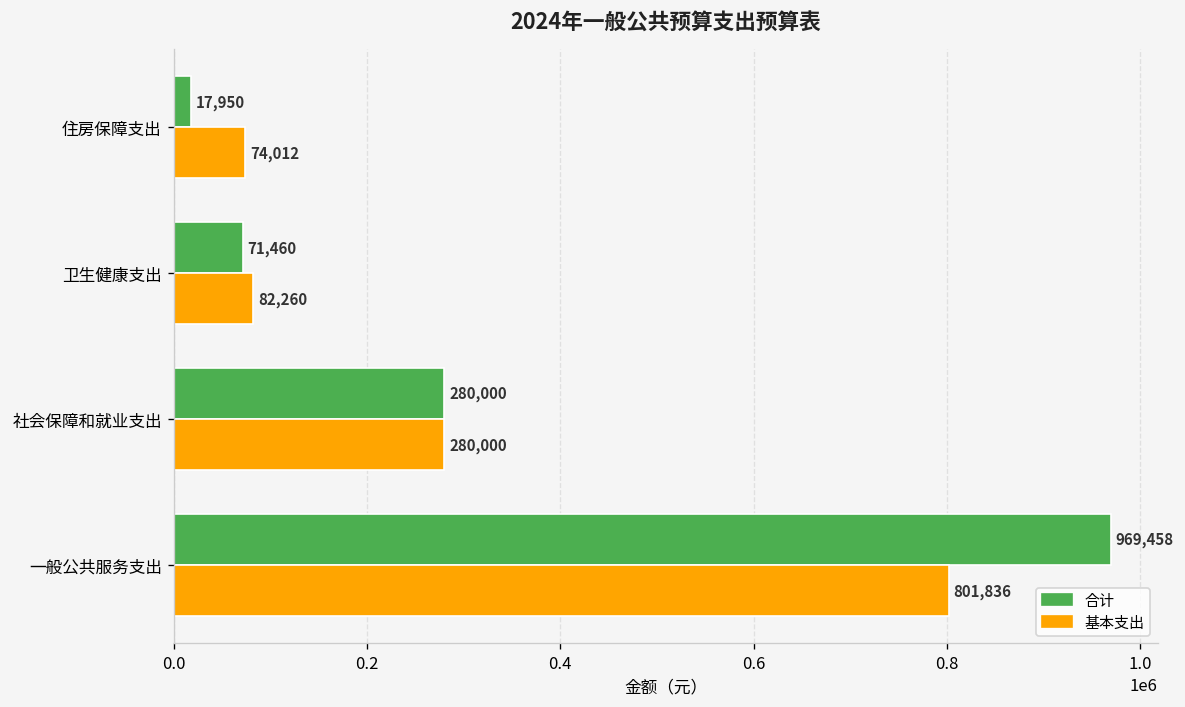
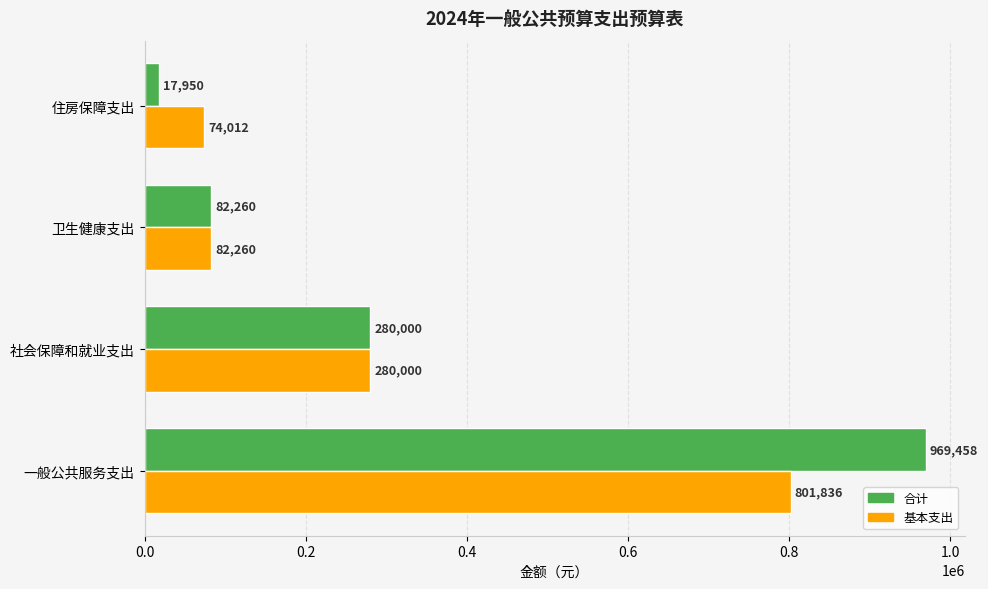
合计, 卫生健康支出: 71,460 -> 82,260
